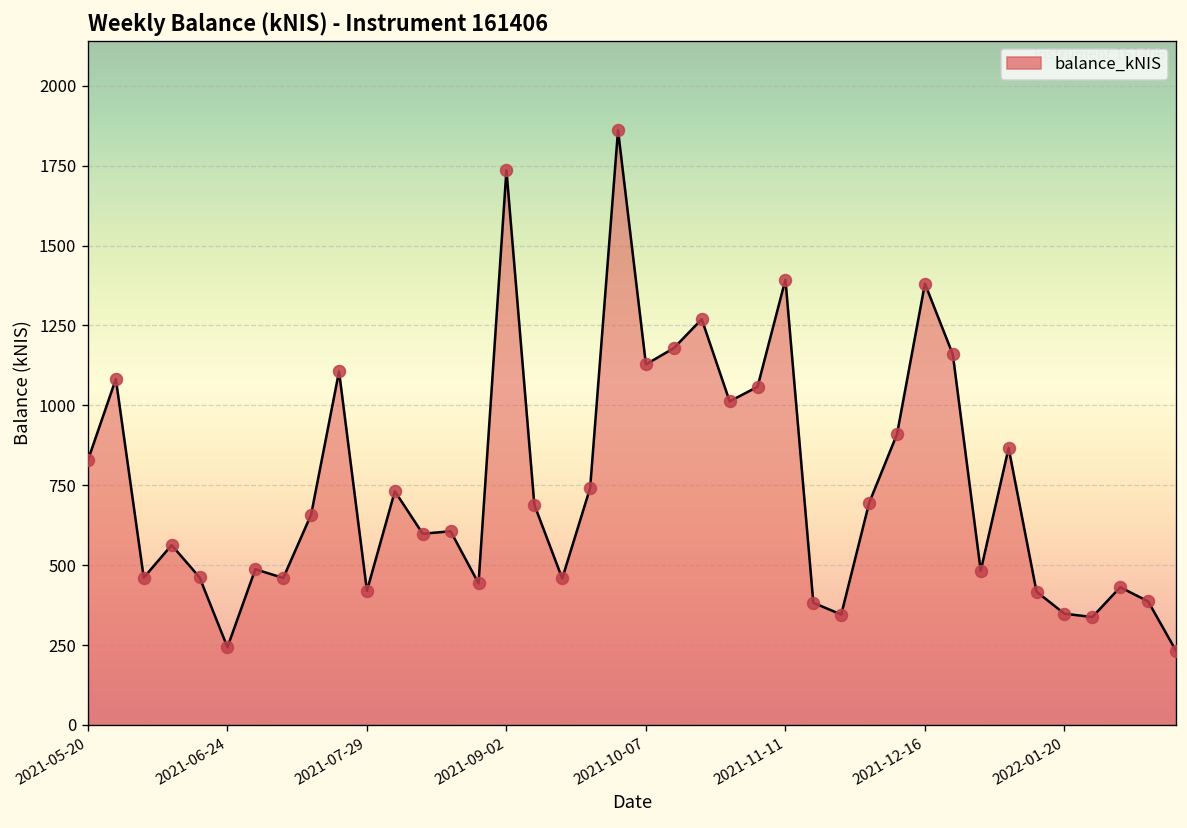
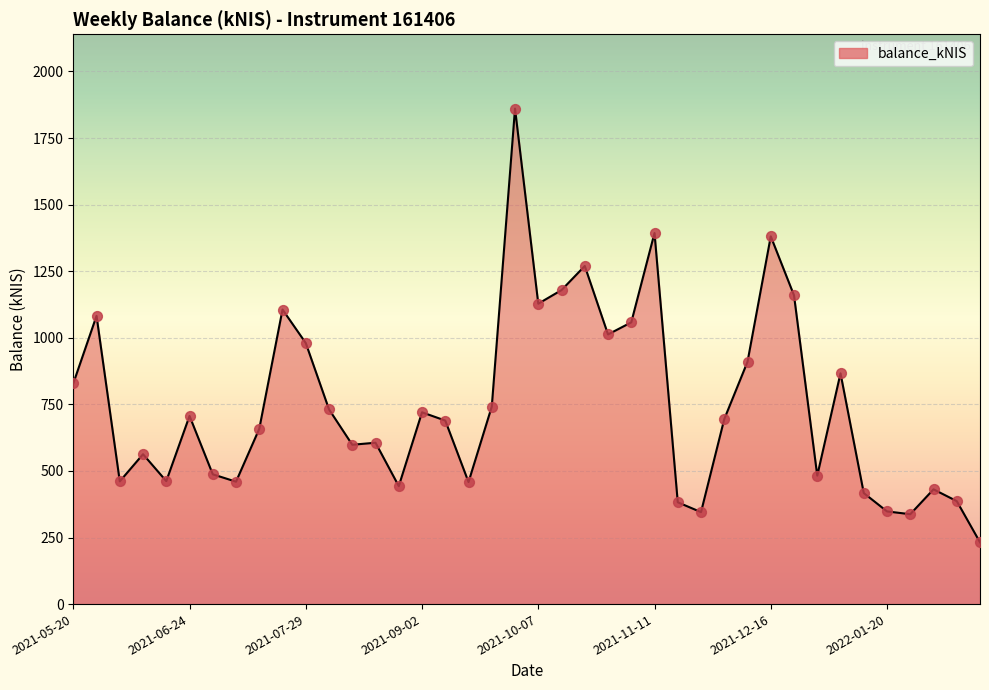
2021-06-24: 240 -> 710
2021-07-29: 420 -> 980
2021-09-02: 1740 -> 720
